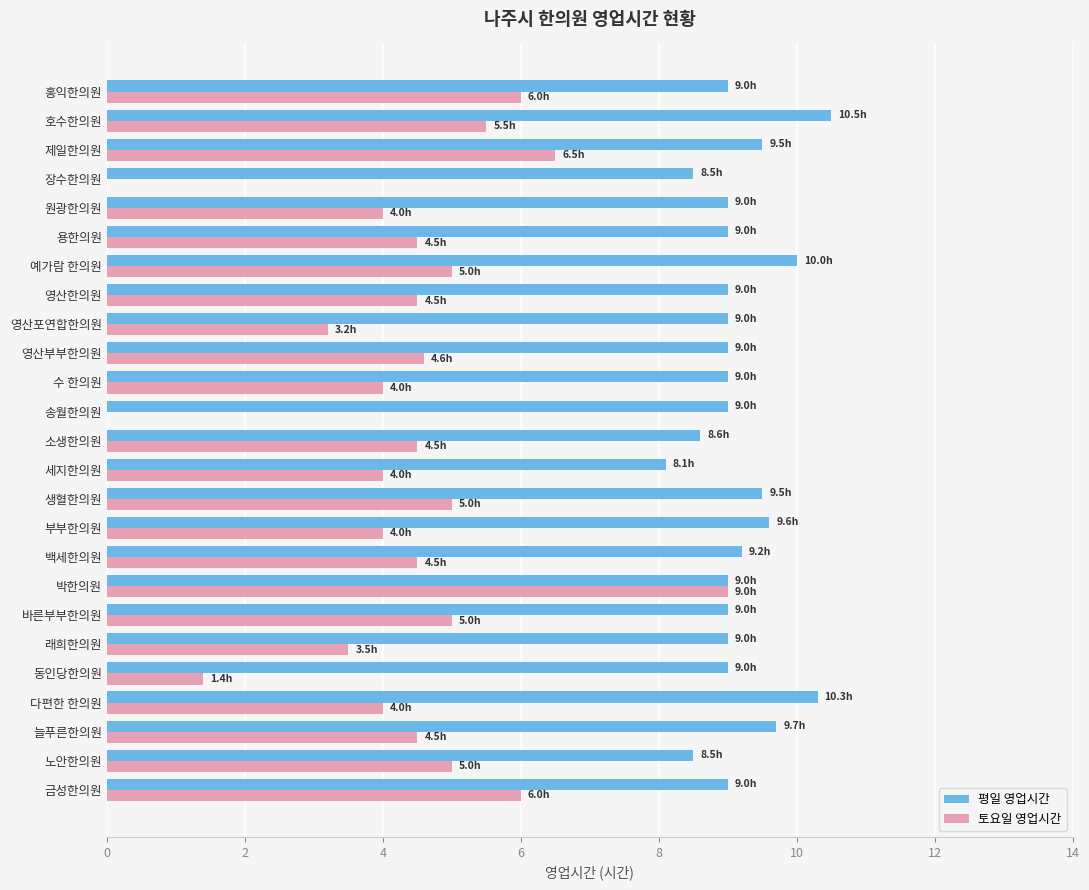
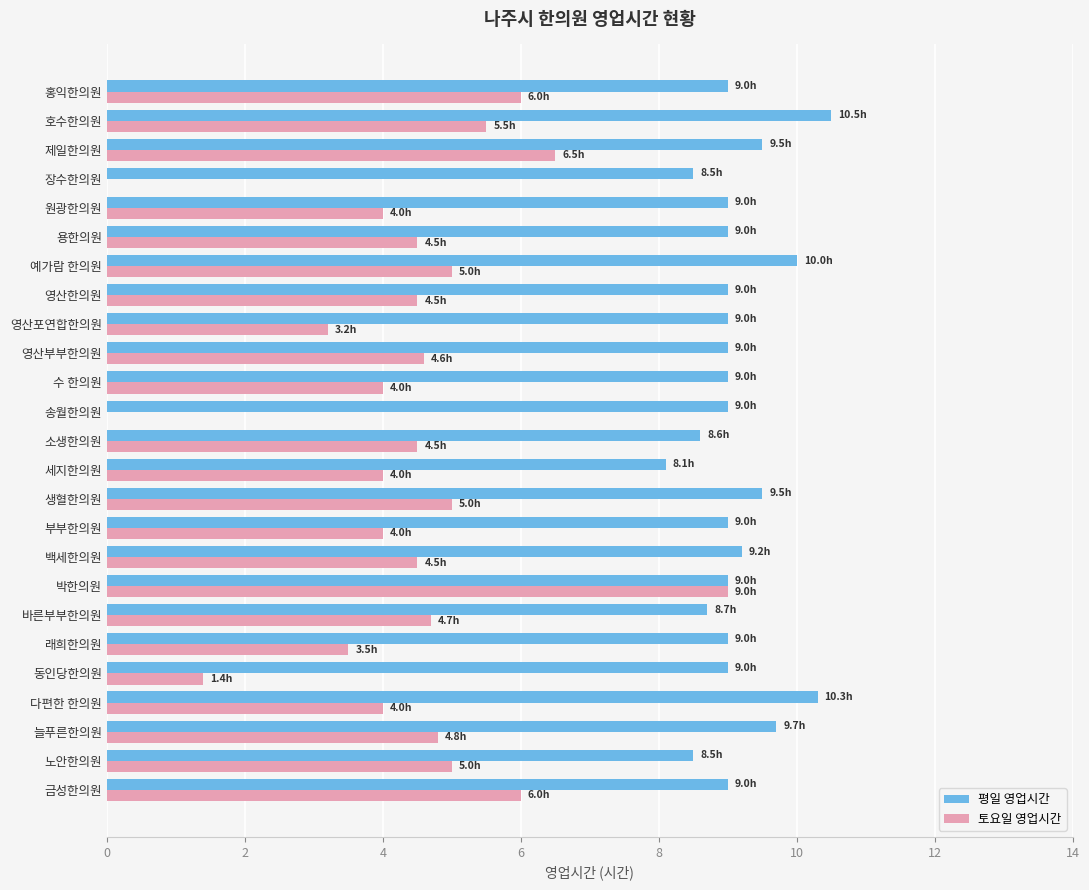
평일 영업시간, 부부한의원: 9.6h -> 9.0h
평일 영업시간, 바른부부한의원: 9.0h -> 8.7h
토요일 영업시간, 바른부부한의원: 5.0h -> 4.7h
토요일 영업시간, 늘푸른한의원: 4.5h -> 4.8h
